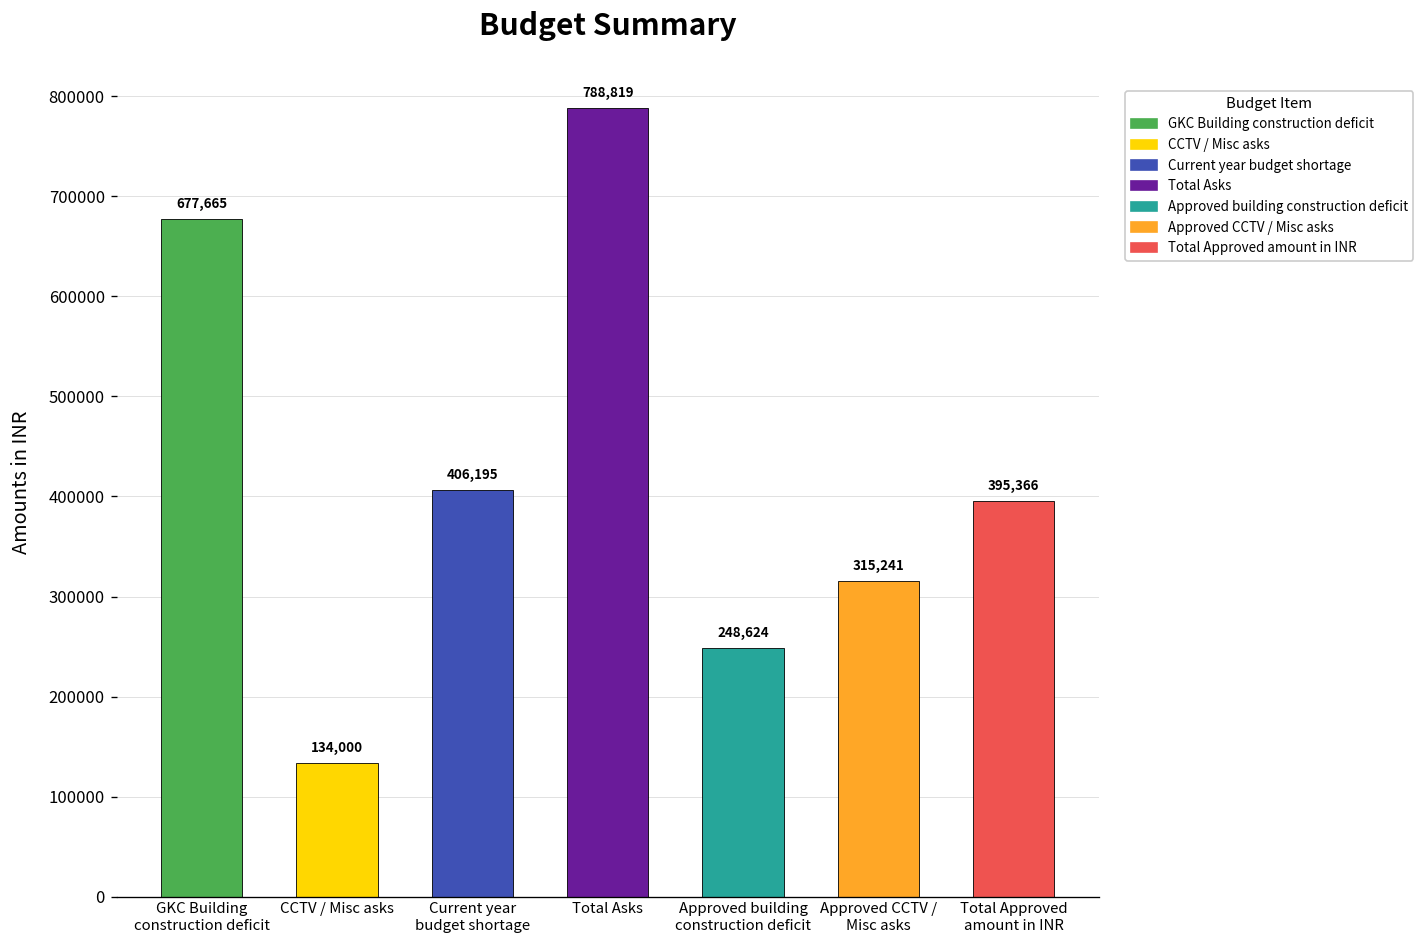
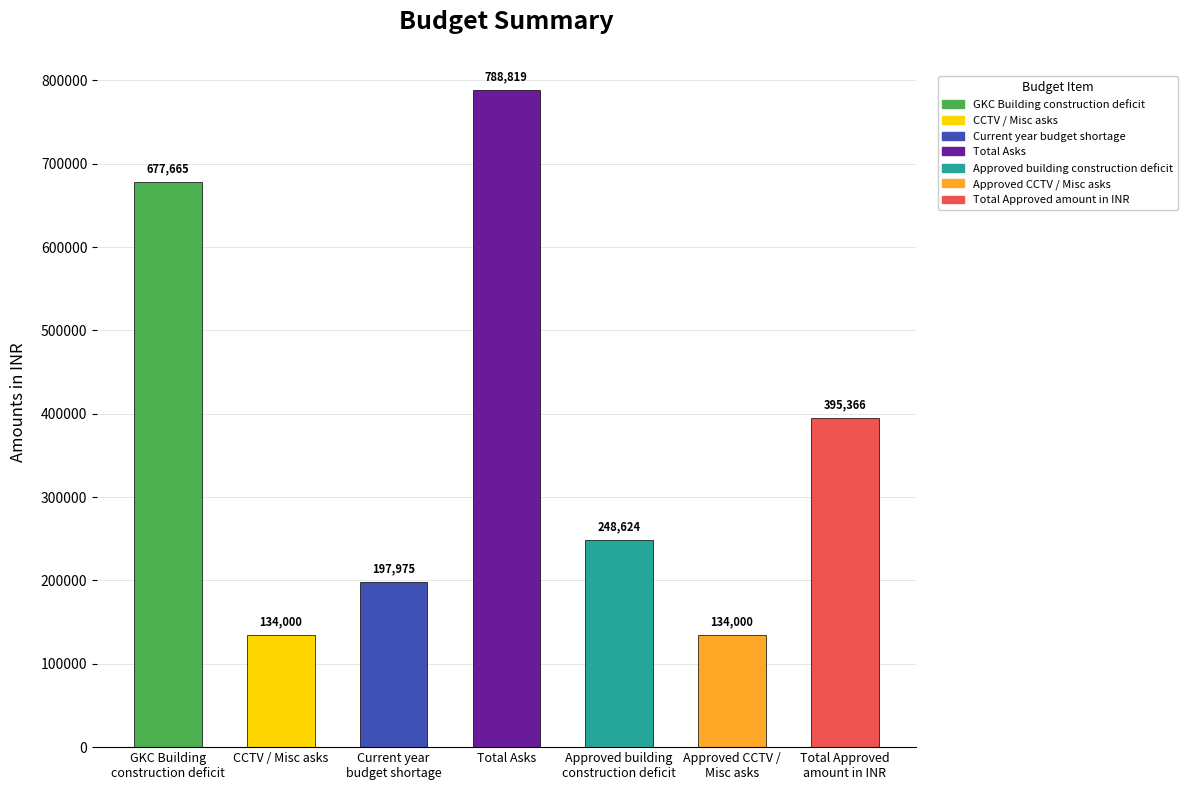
Current year budget shortage: 406,195 -> 197,975
Approved CCTV / Misc asks: 315,241 -> 134,000
